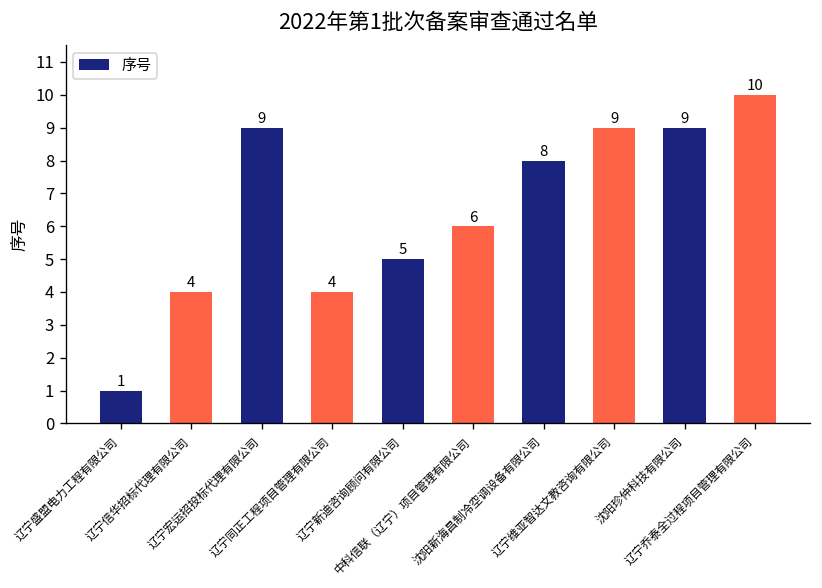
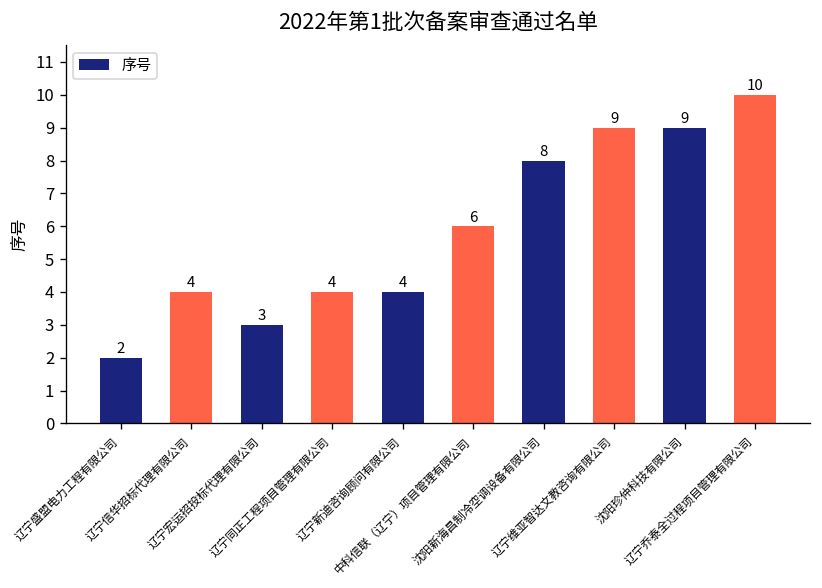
辽宁盛盟电力工程有限公司: 1 -> 2
辽宁宏运招投标代理有限公司: 9 -> 3
辽宁新迪咨询顾问有限公司: 5 -> 4
